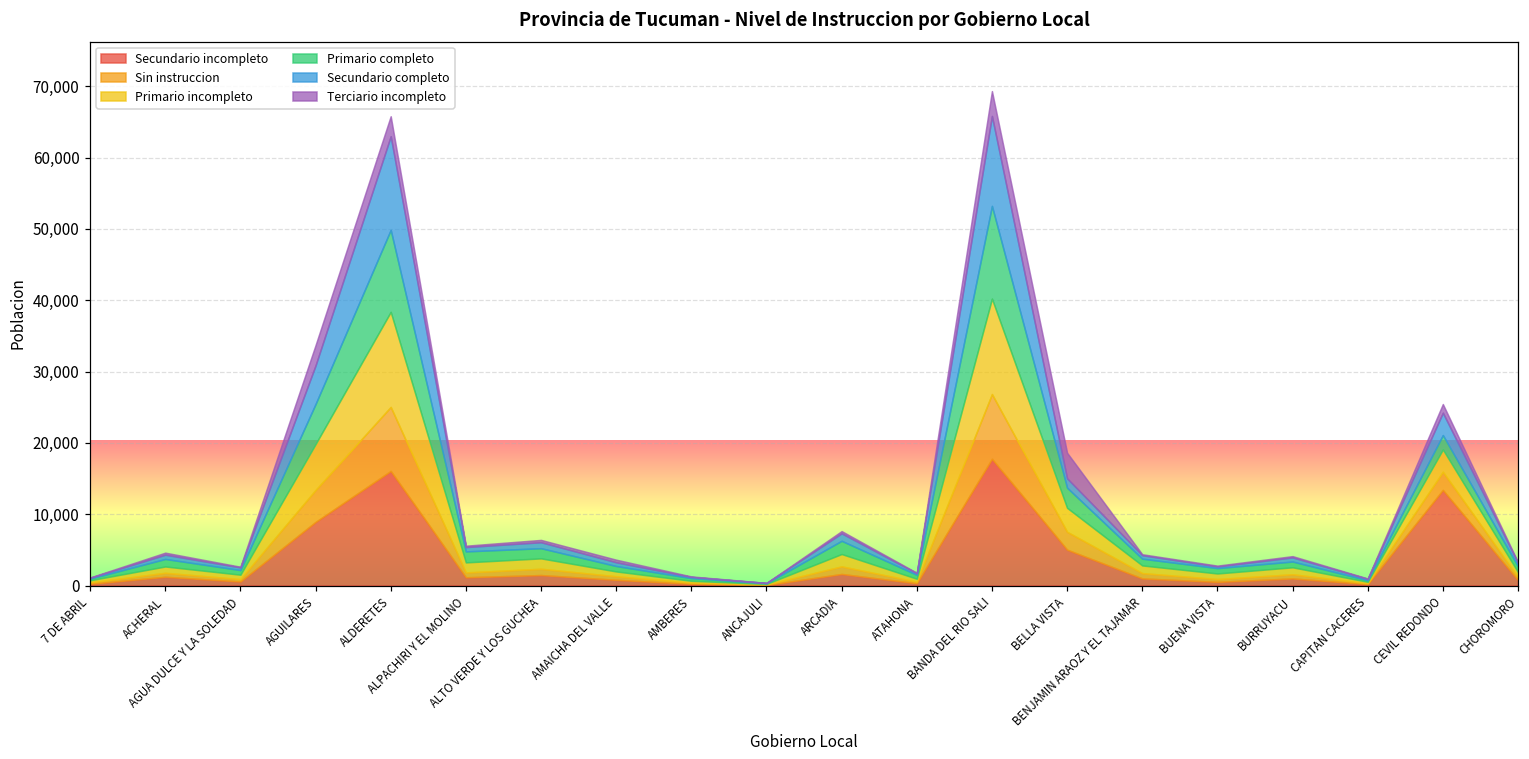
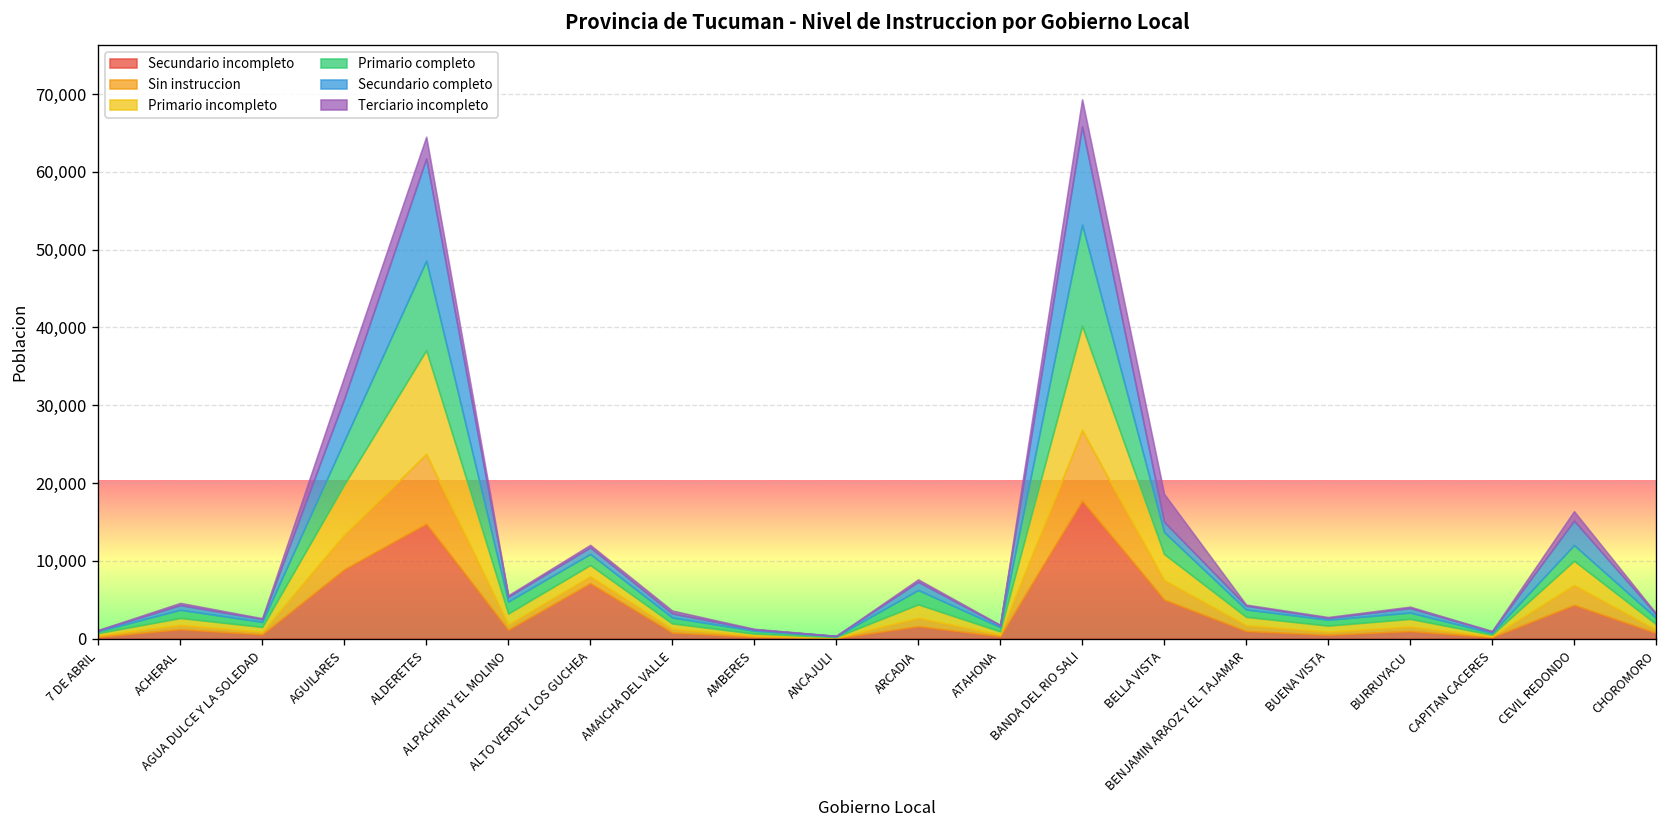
Secundario incompleto, ALDERETES: 16,000 -> 15,000
Secundario incompleto, ALTO VERDE Y LOS GUCHEA: 1,000 -> 7,000
Secundario incompleto, CEVIL REDONDO: 13,000 -> 4,000
